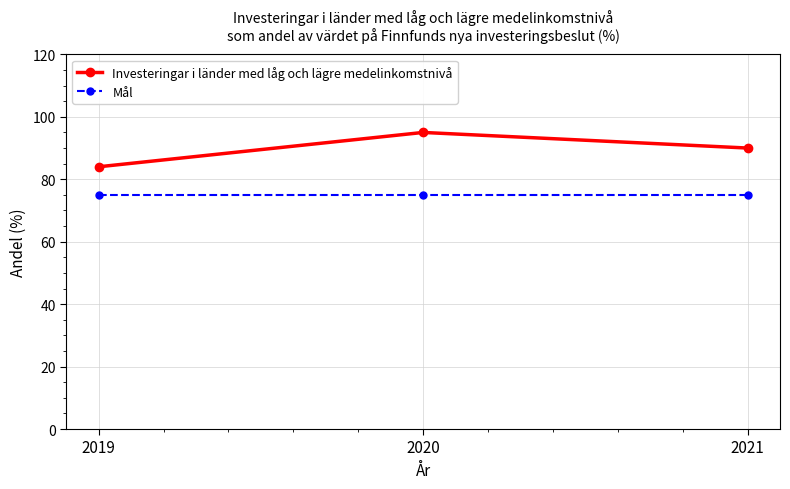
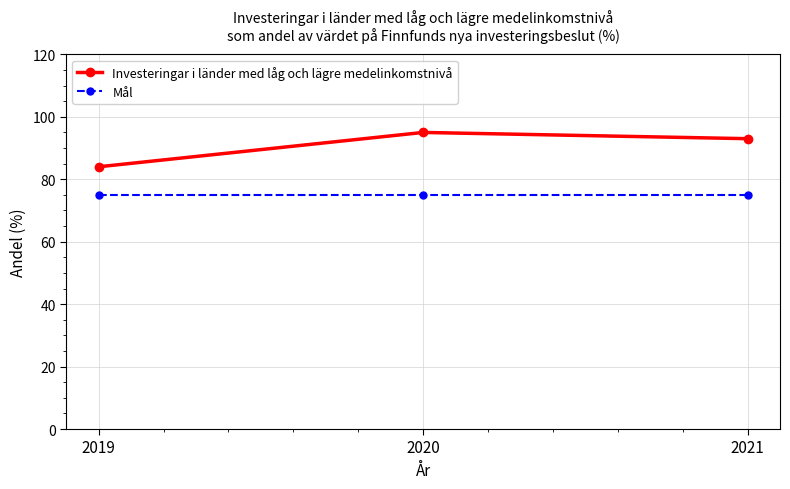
Investeringar i länder med låg och lägre medelinkomstnivå, 2021: 90 -> 93
